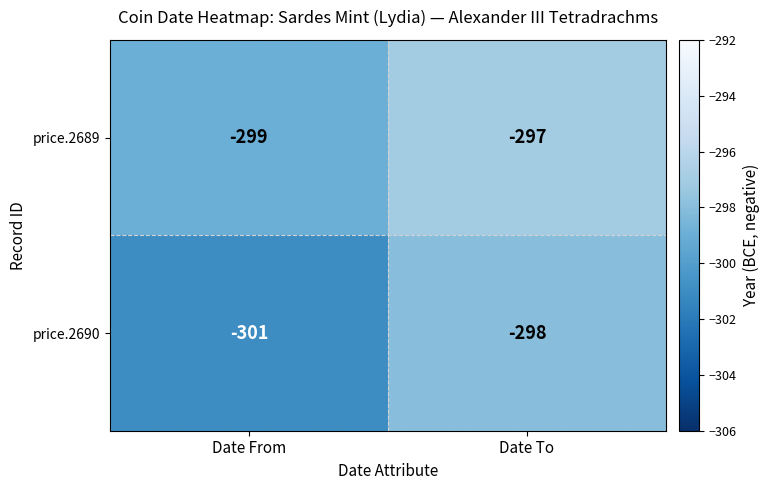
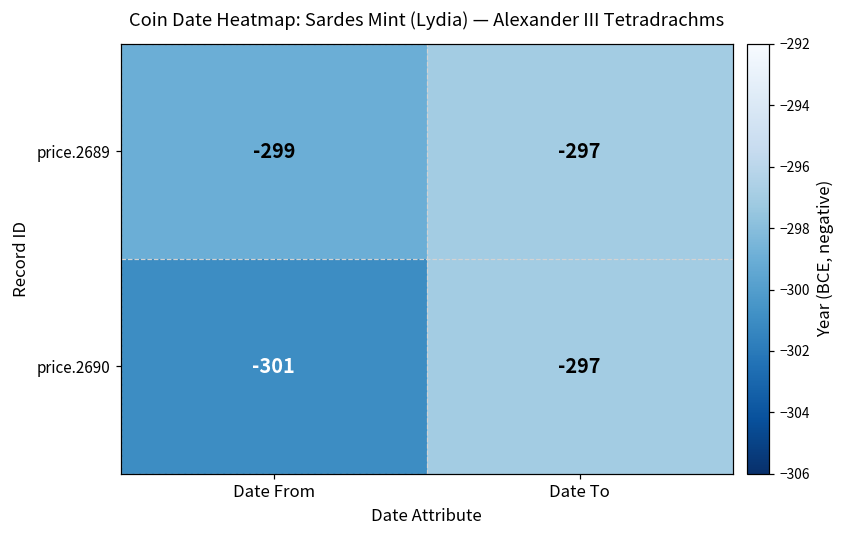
price.2690, Date To: -298 -> -297
